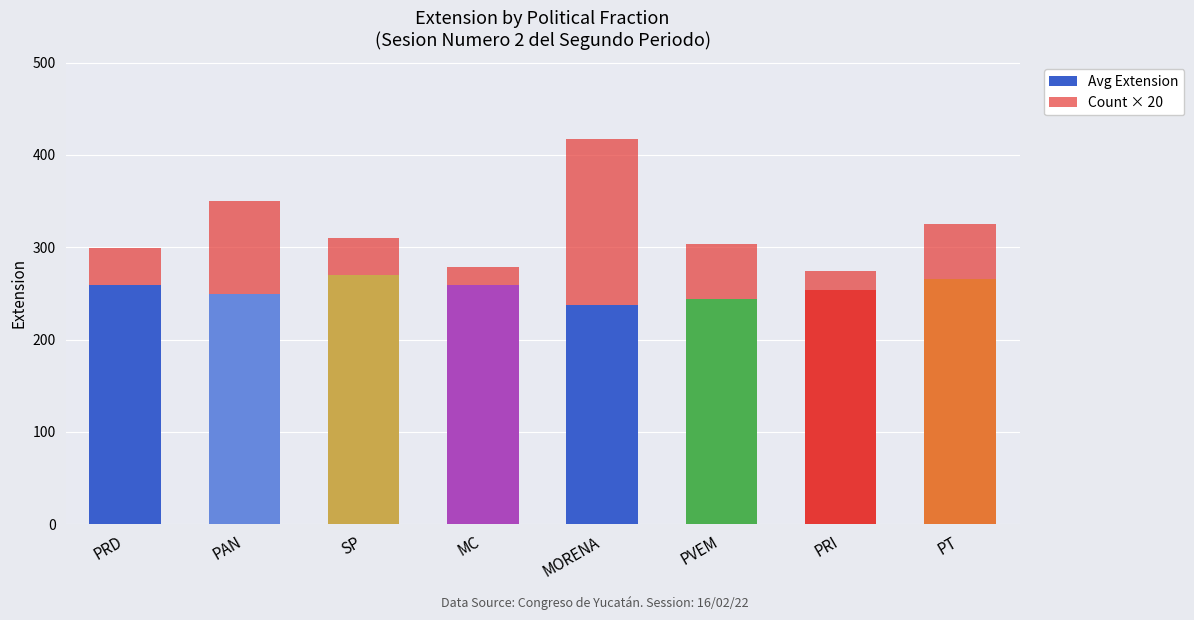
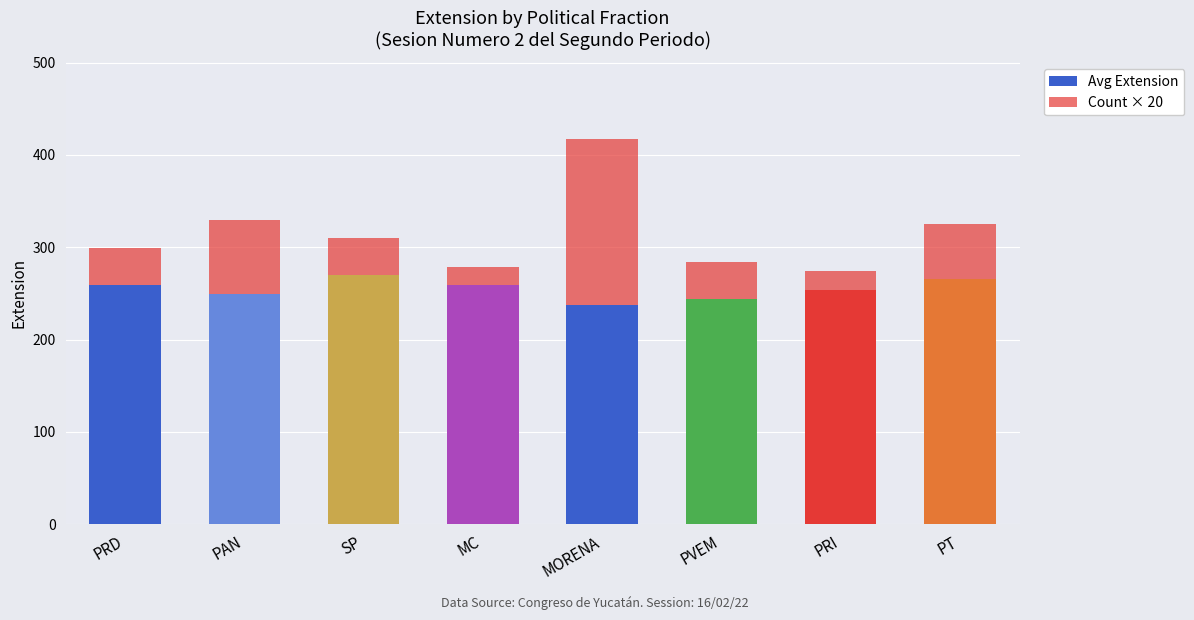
Count × 20, PAN: 100 -> 80
Count × 20, PVEM: 60 -> 40
